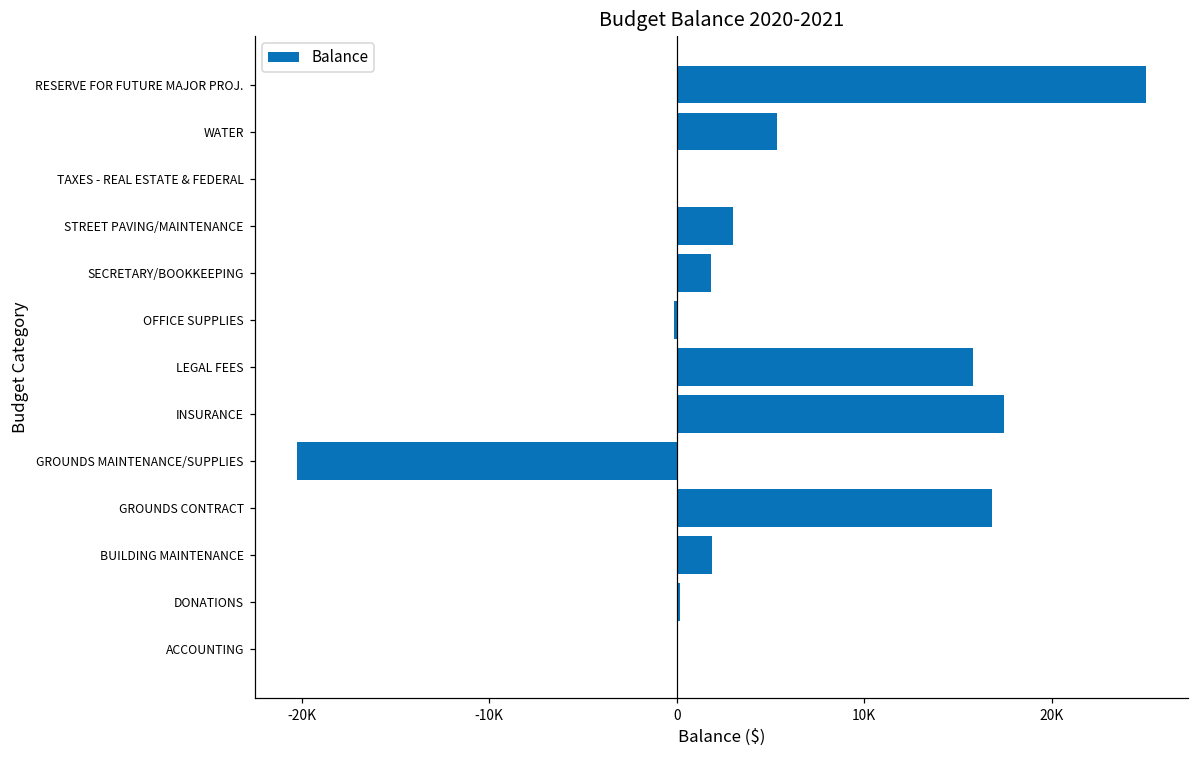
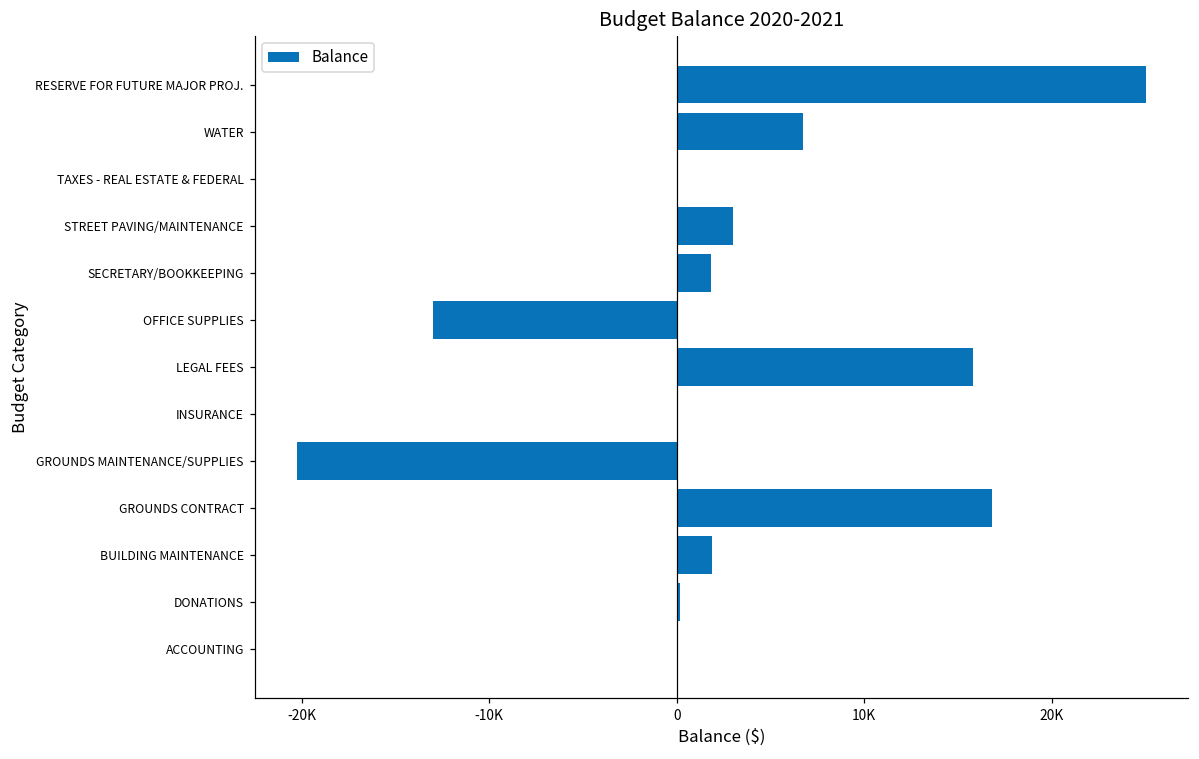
WATER: 5300 -> 6700
OFFICE SUPPLIES: -200 -> -13000
INSURANCE: 17500 -> 0
